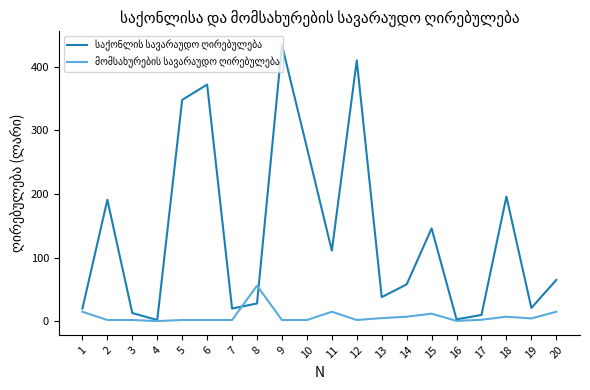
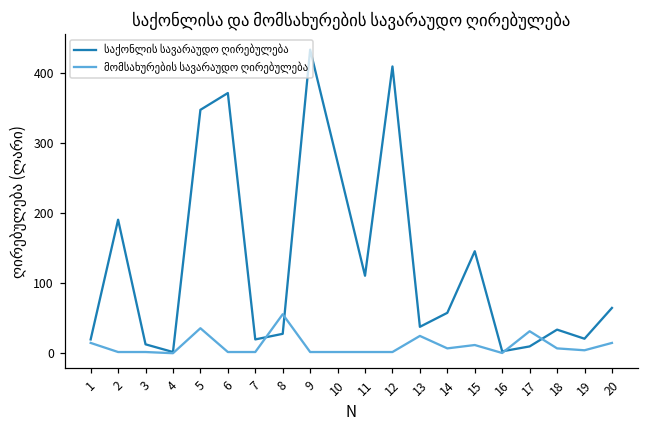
მომსახურების სავარაუდო ღირებულება, 5: 0 -> 40
მომსახურების სავარაუდო ღირებულება, 11: 20 -> 0
მომსახურების სავარაუდო ღირებულება, 13: 10 -> 30
მომსახურების სავარაუდო ღირებულება, 17: 0 -> 30
საქონლის სავარაუდო ღირებულება, 18: 200 -> 30
